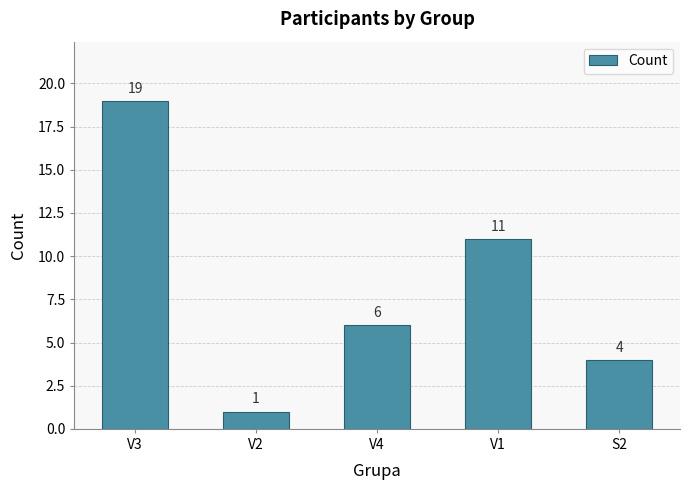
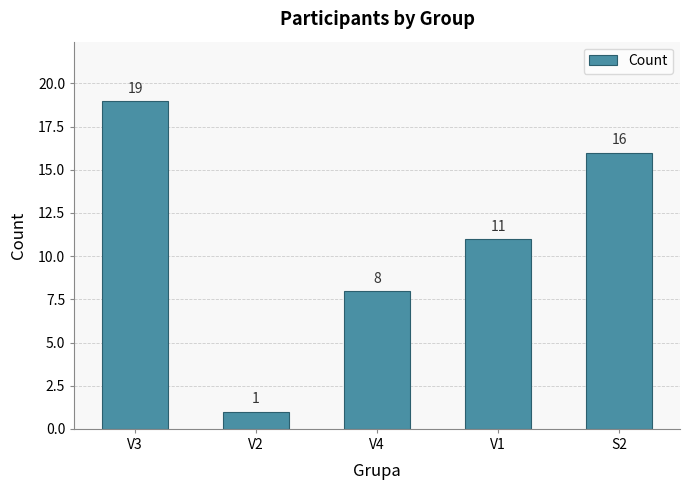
V4: 6 -> 8
S2: 4 -> 16
